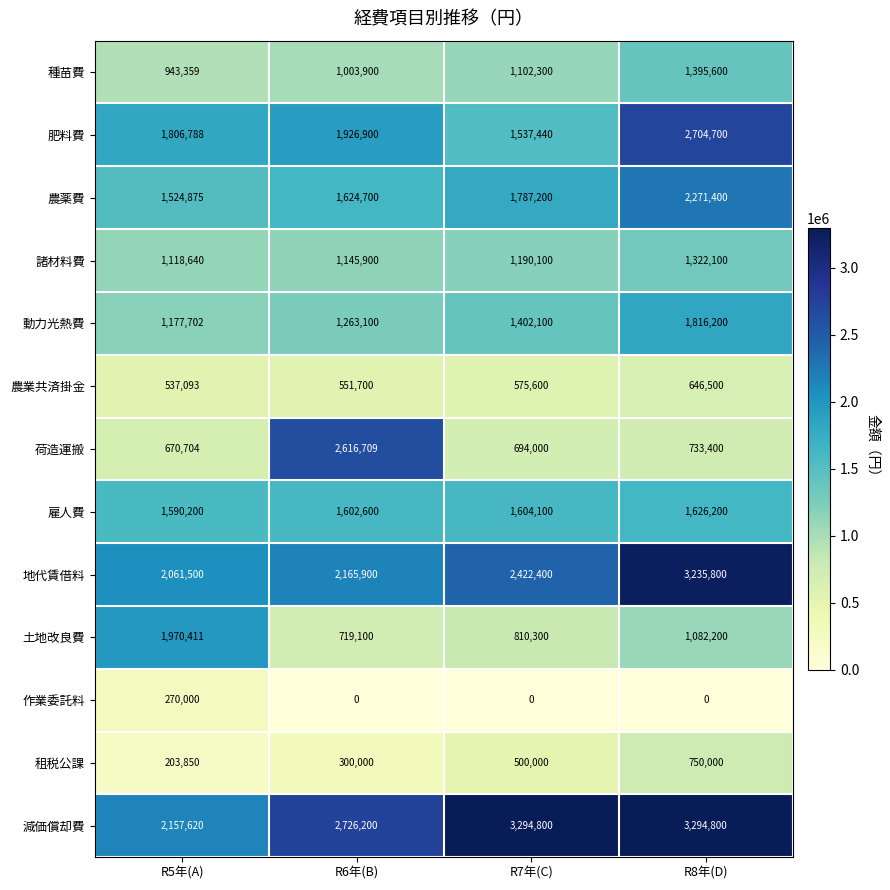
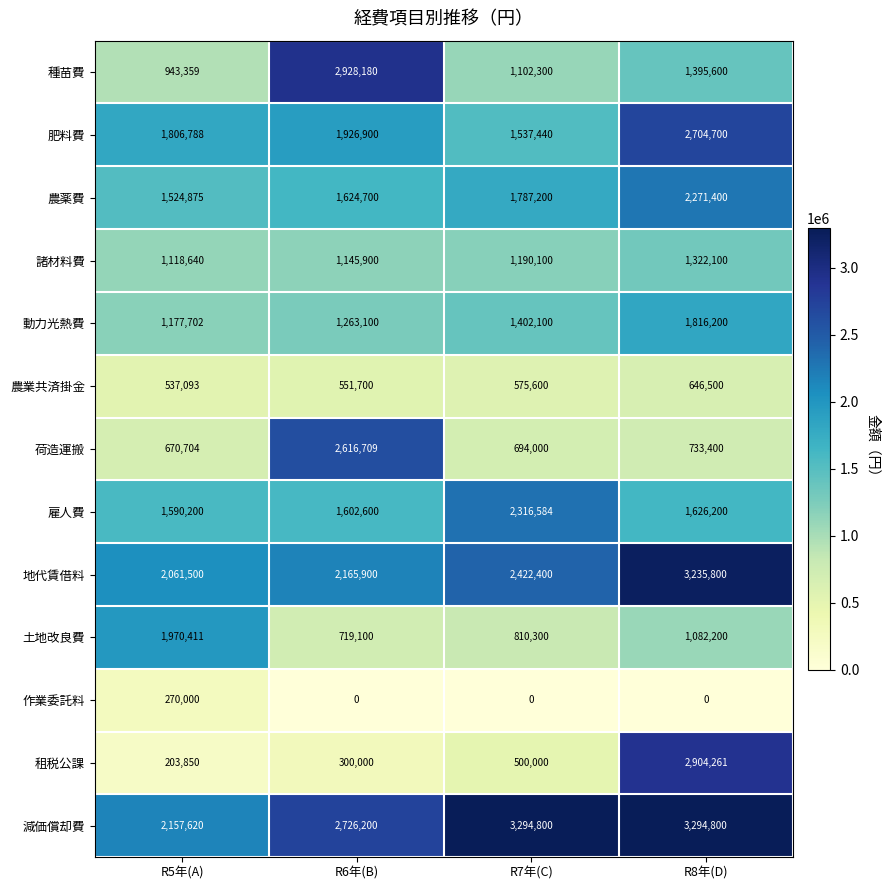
種苗費, R6年(B): 1,003,900 -> 2,928,180
雇人費, R7年(C): 1,604,100 -> 2,316,584
租税公課, R8年(D): 750,000 -> 2,904,261
